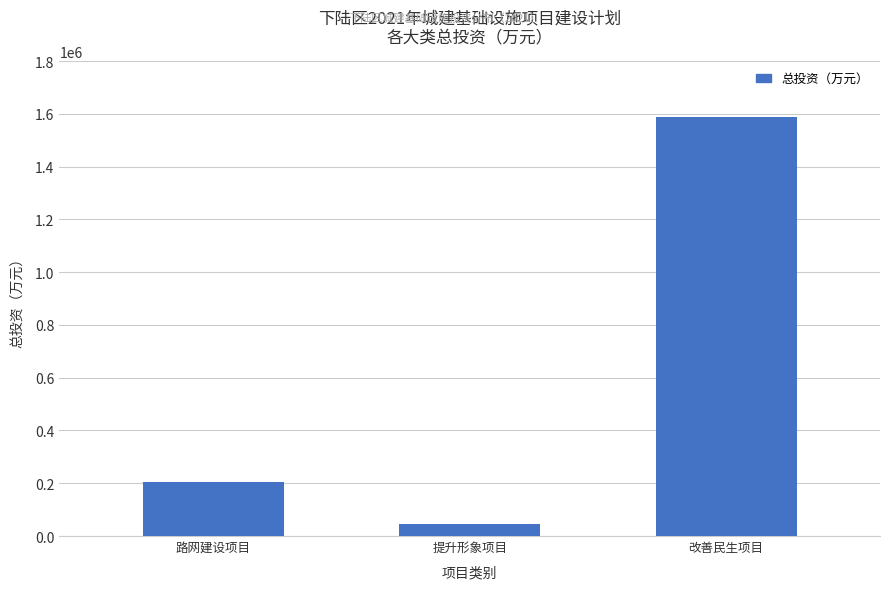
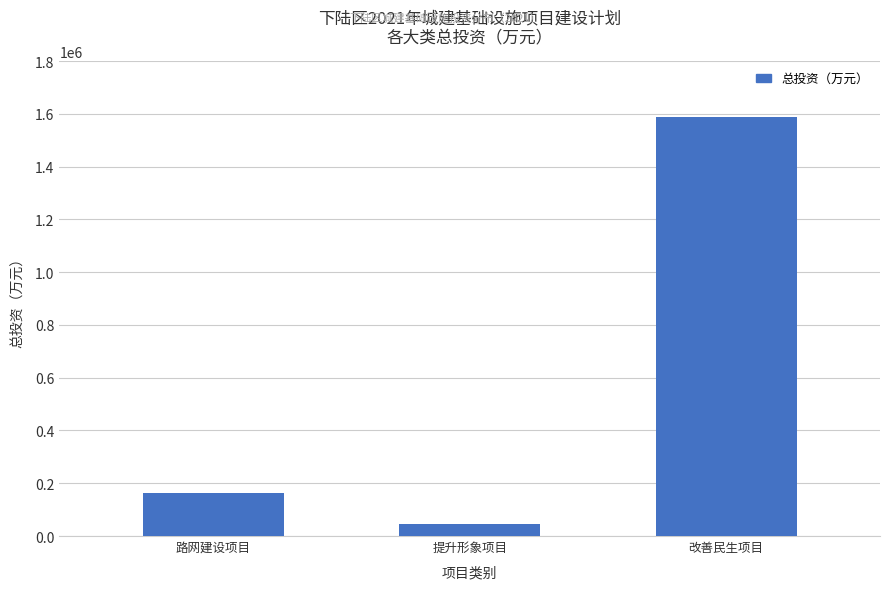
路网建设项目: 200000 -> 160000
